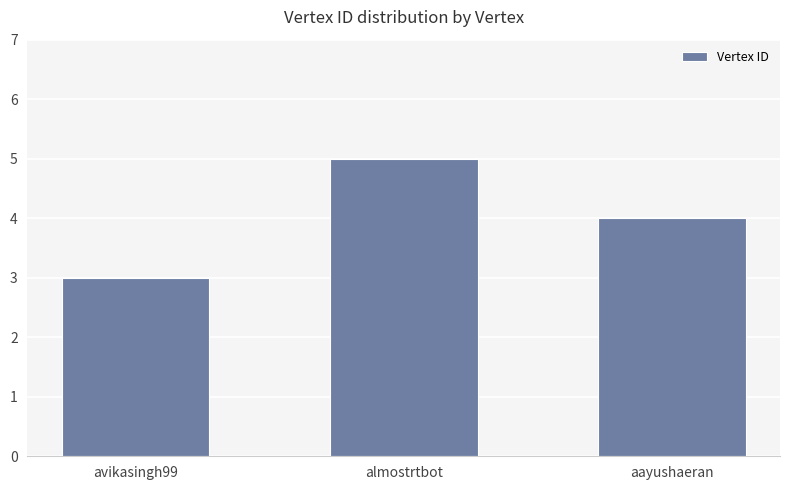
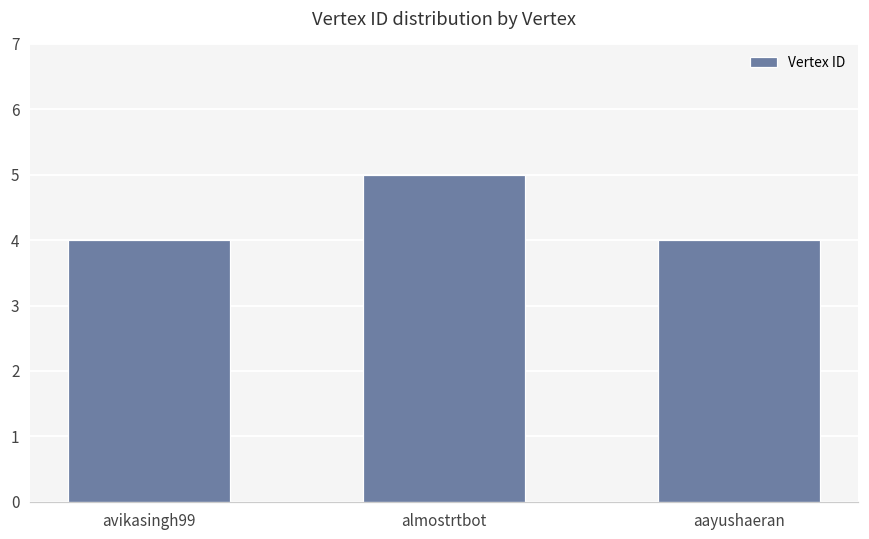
avikasingh99: 3 -> 4
